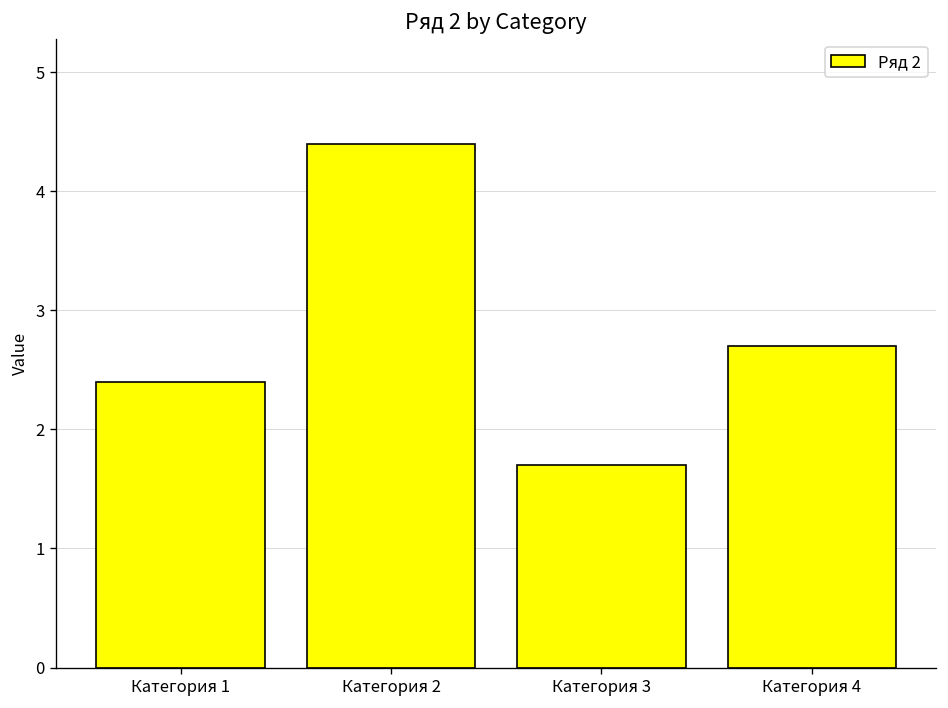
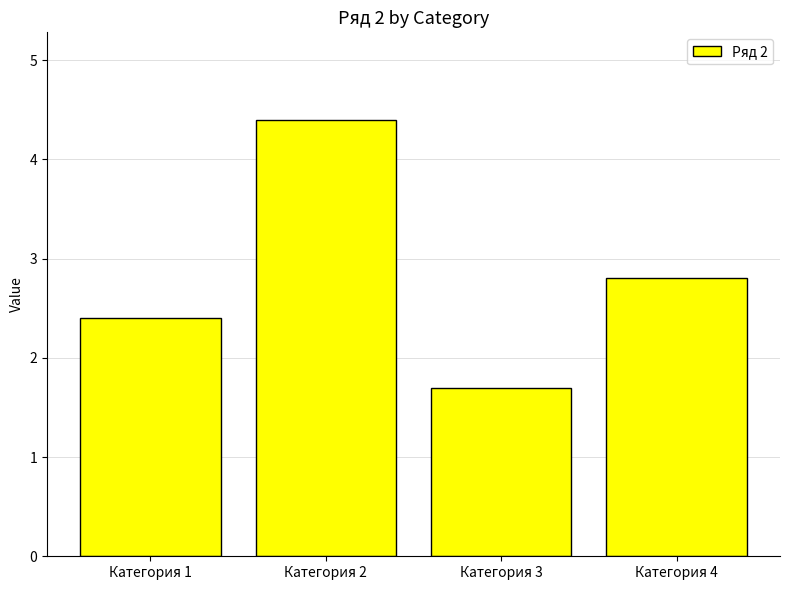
Категория 4: 2.7 -> 2.8
